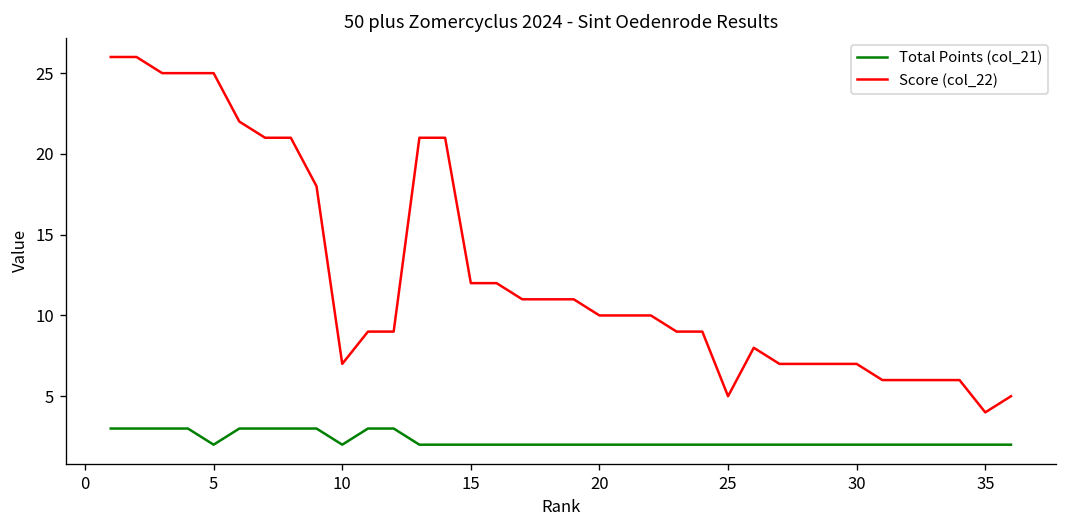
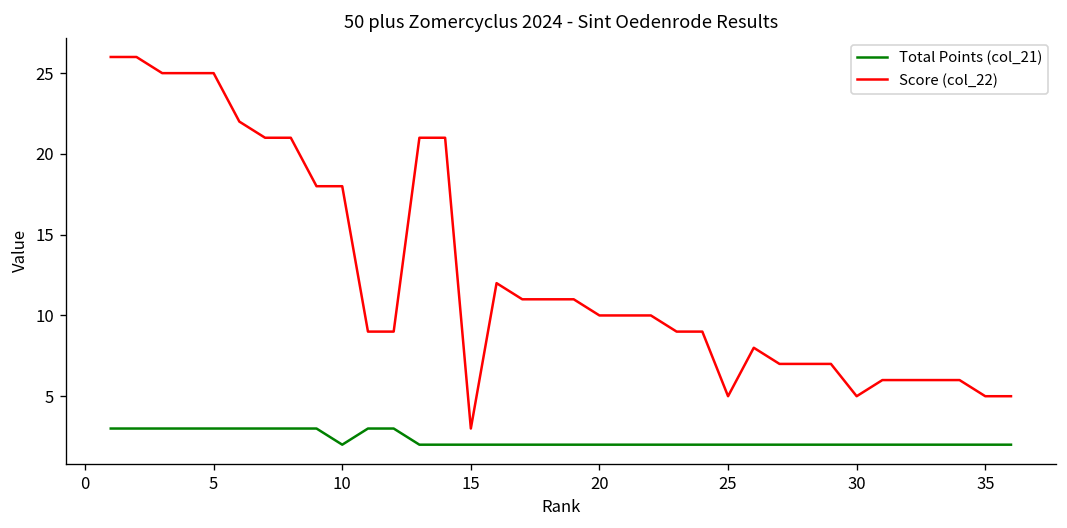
Total Points (col_21), 5: 2 -> 3
Score (col_22), 10: 7 -> 18
Score (col_22), 15: 12 -> 3
Score (col_22), 30: 7 -> 5
Score (col_22), 35: 4 -> 5
